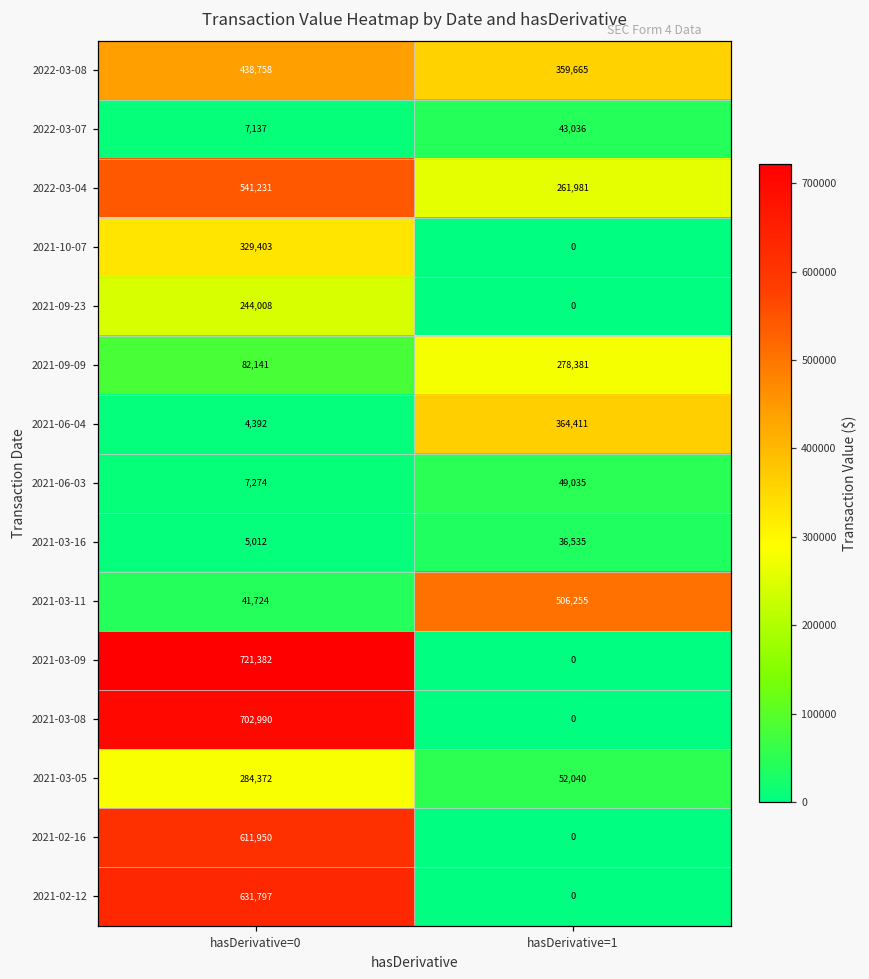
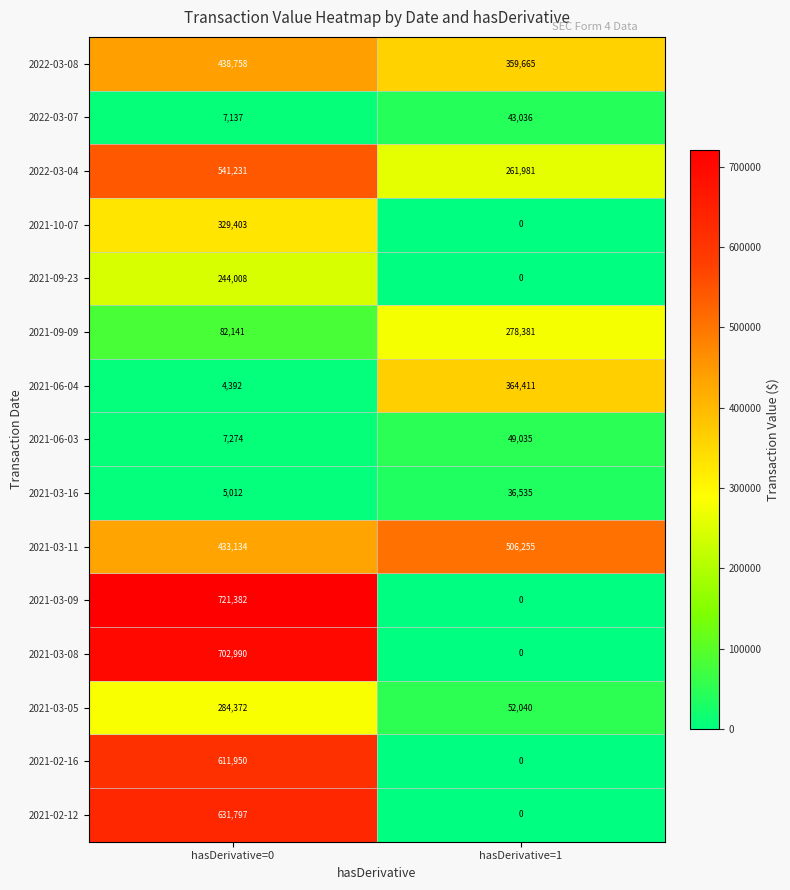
2021-03-11, hasDerivative=0: 41,724 -> 433,134
